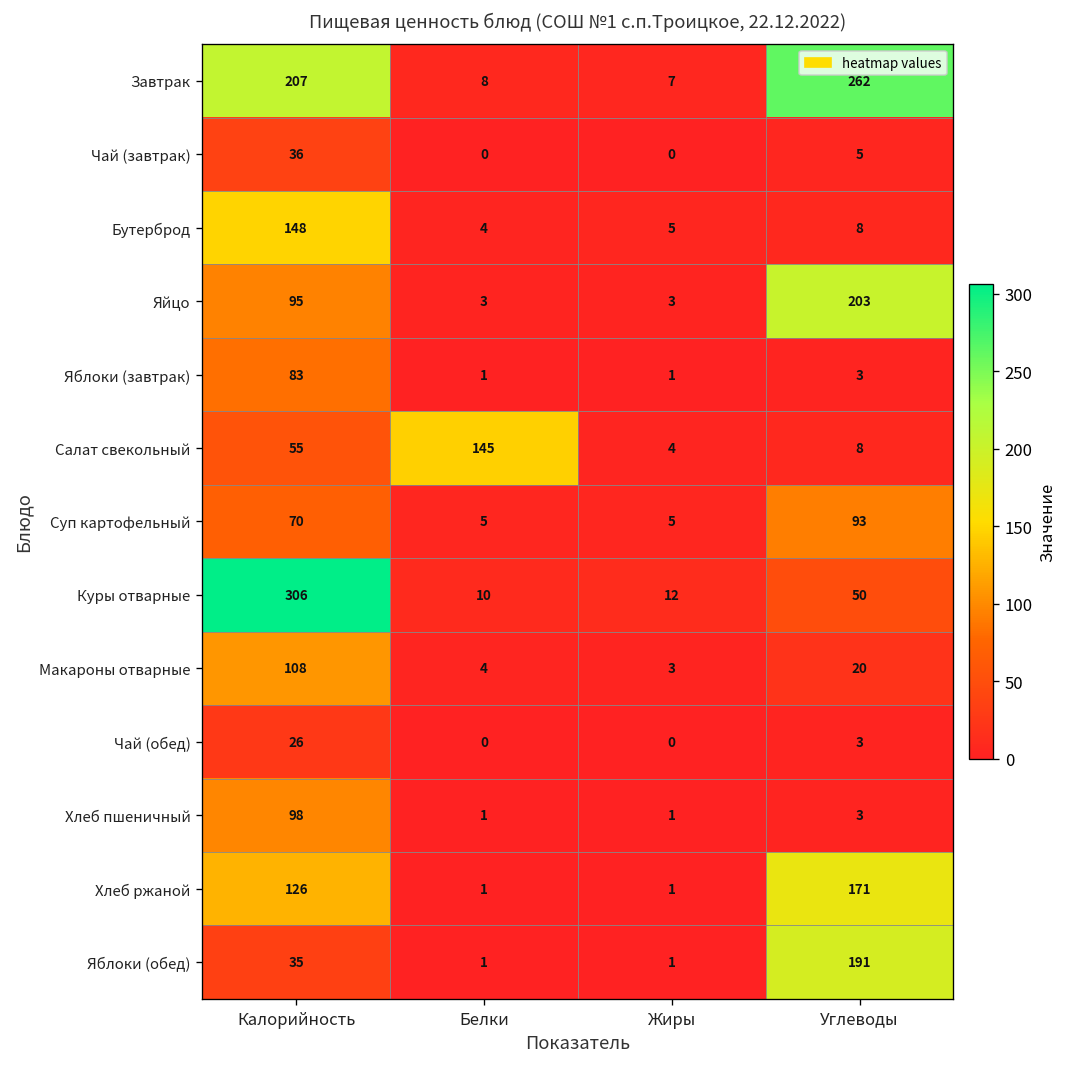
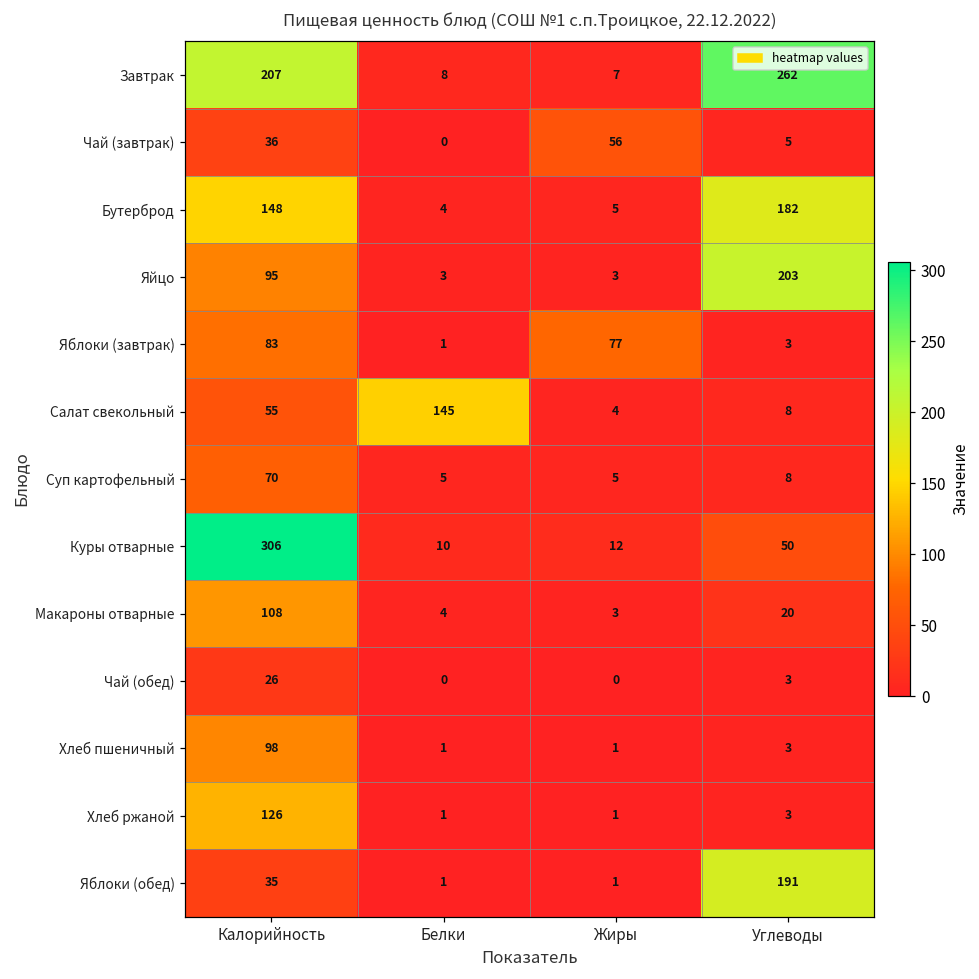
Чай (завтрак), Жиры: 0 -> 56
Бутерброд, Углеводы: 8 -> 182
Яблоки (завтрак), Жиры: 1 -> 77
Суп картофельный, Углеводы: 93 -> 8
Хлеб ржаной, Углеводы: 171 -> 3
